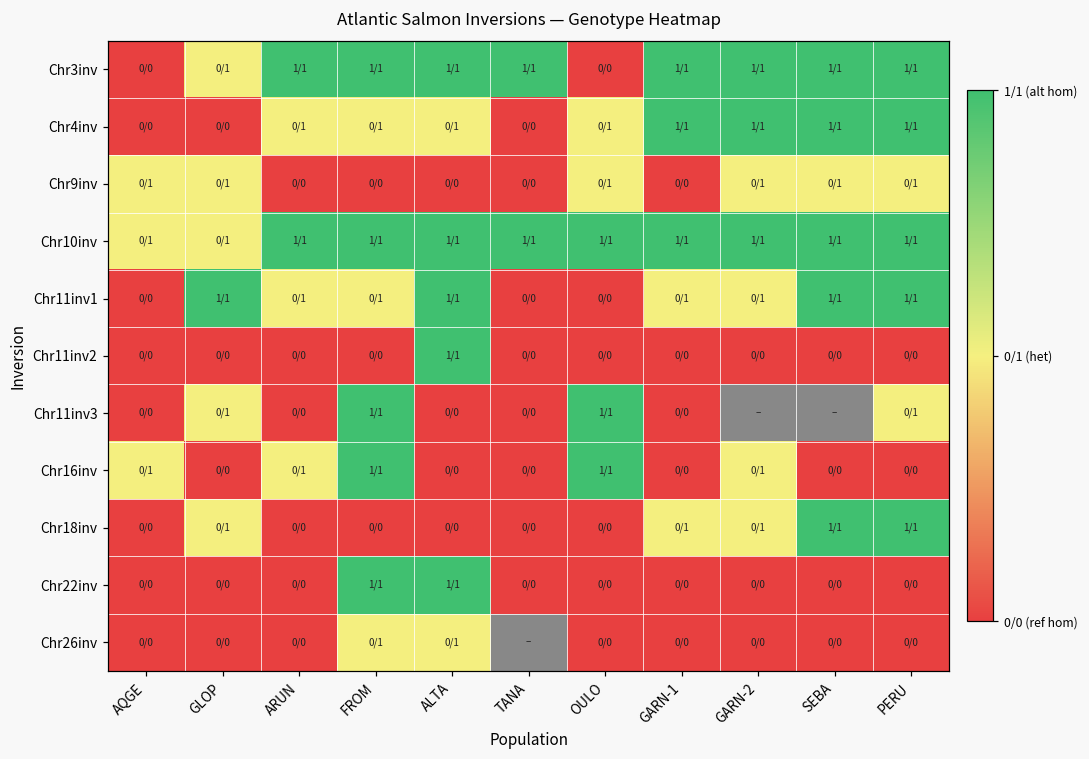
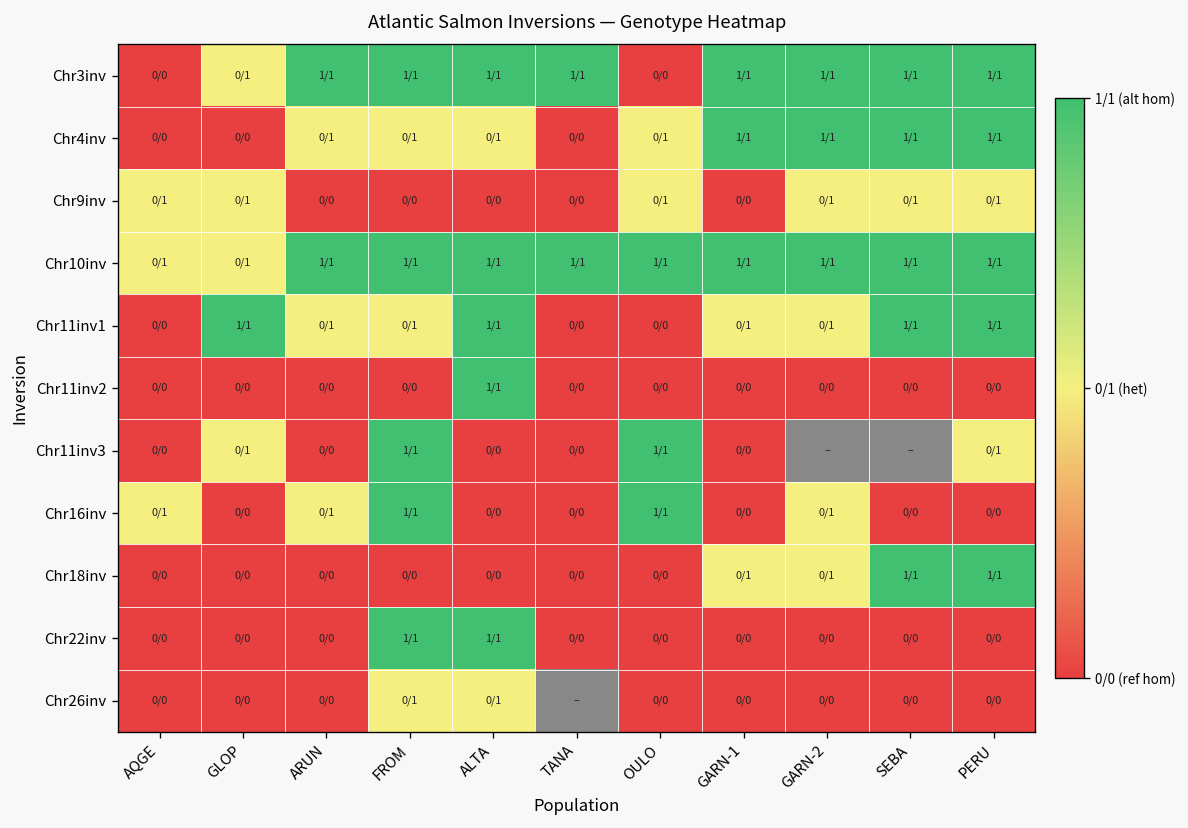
Chr18inv, GLOP: 1 -> 0
